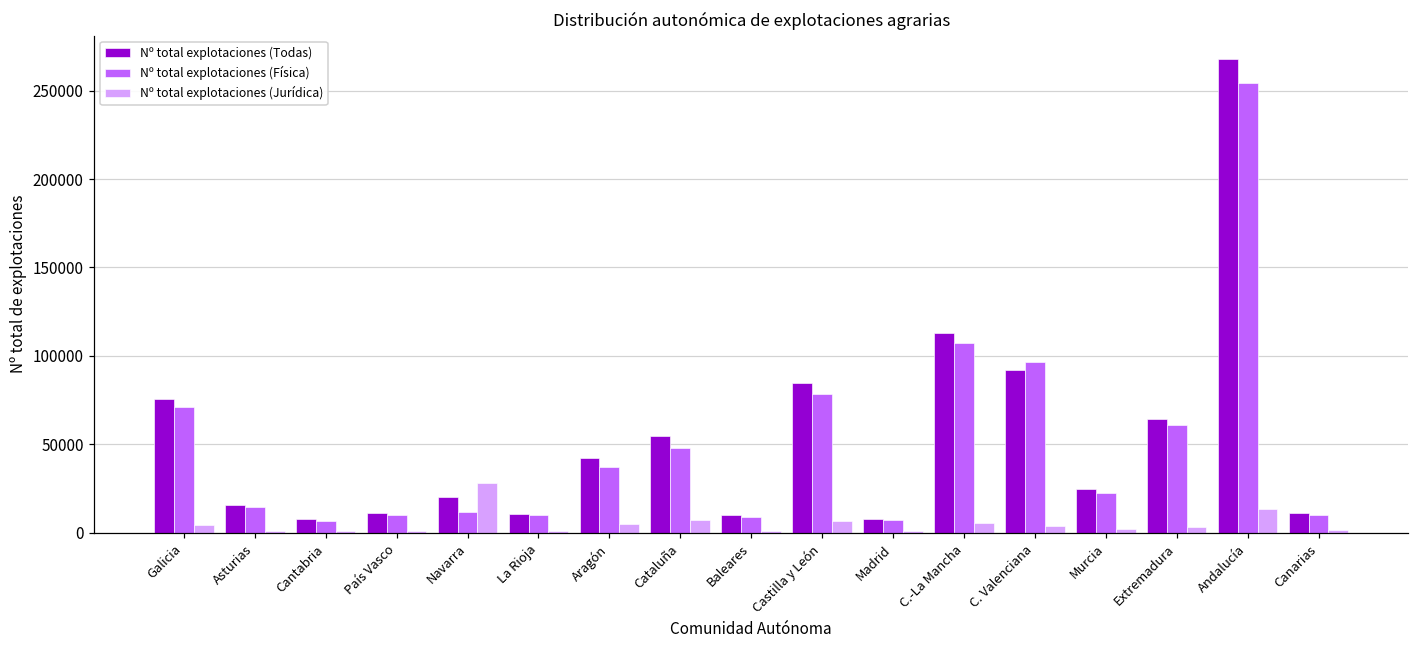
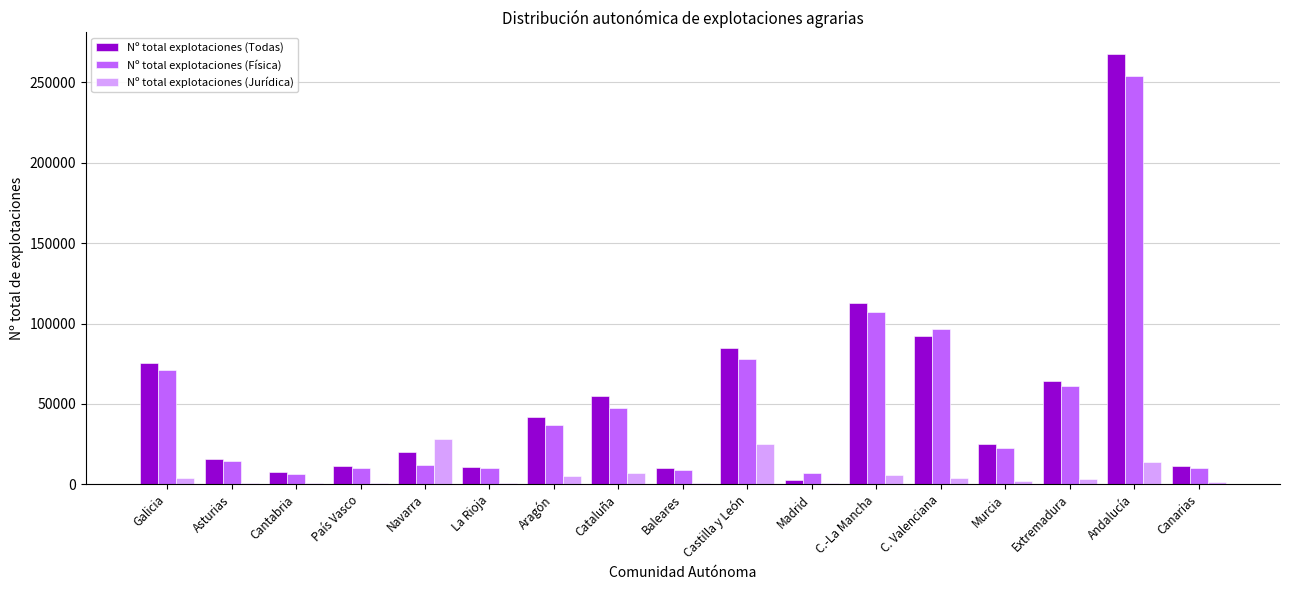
Nº total explotaciones (Jurídica), Castilla y León: 7000 -> 25000
Nº total explotaciones (Todas), Madrid: 8000 -> 3000
